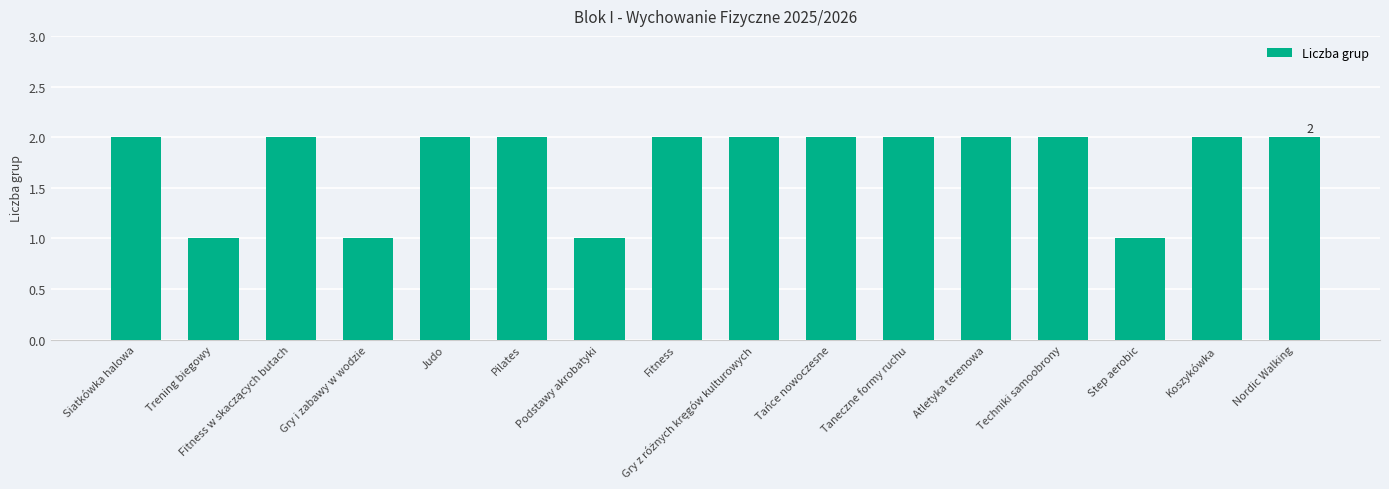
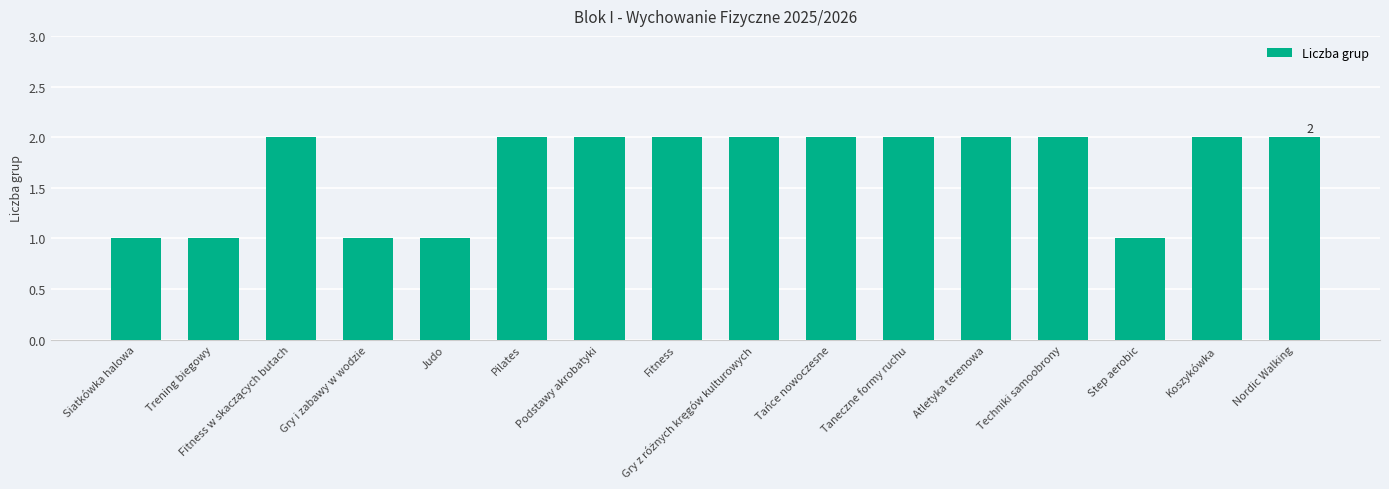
Siatkówka halowa: 2 -> 1
Judo: 2 -> 1
Podstawy akrobatyki: 1 -> 2
